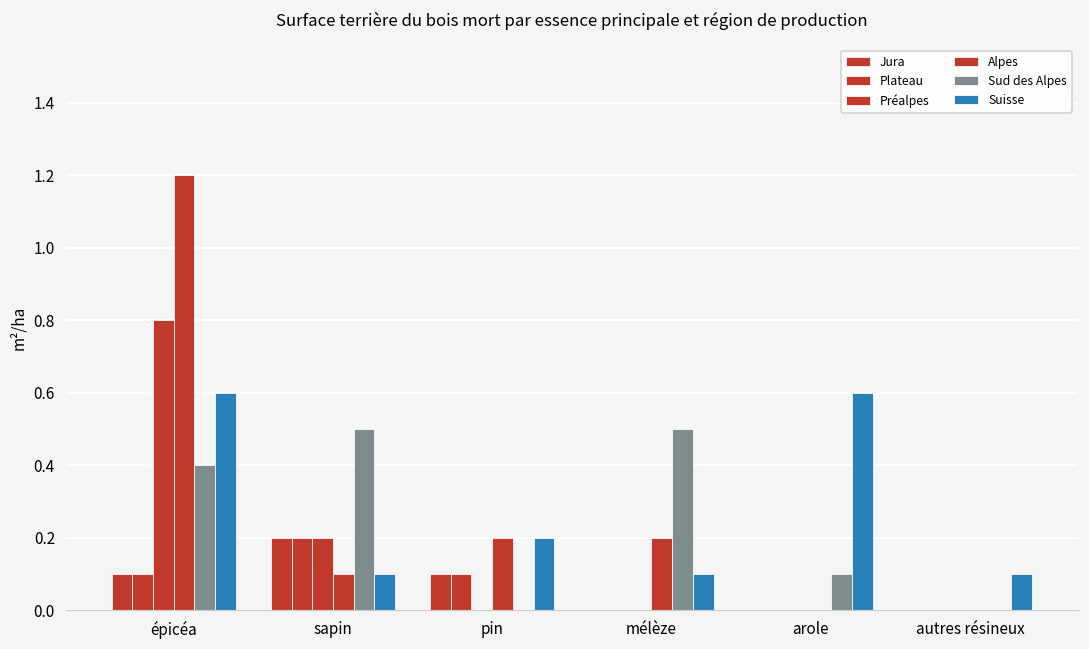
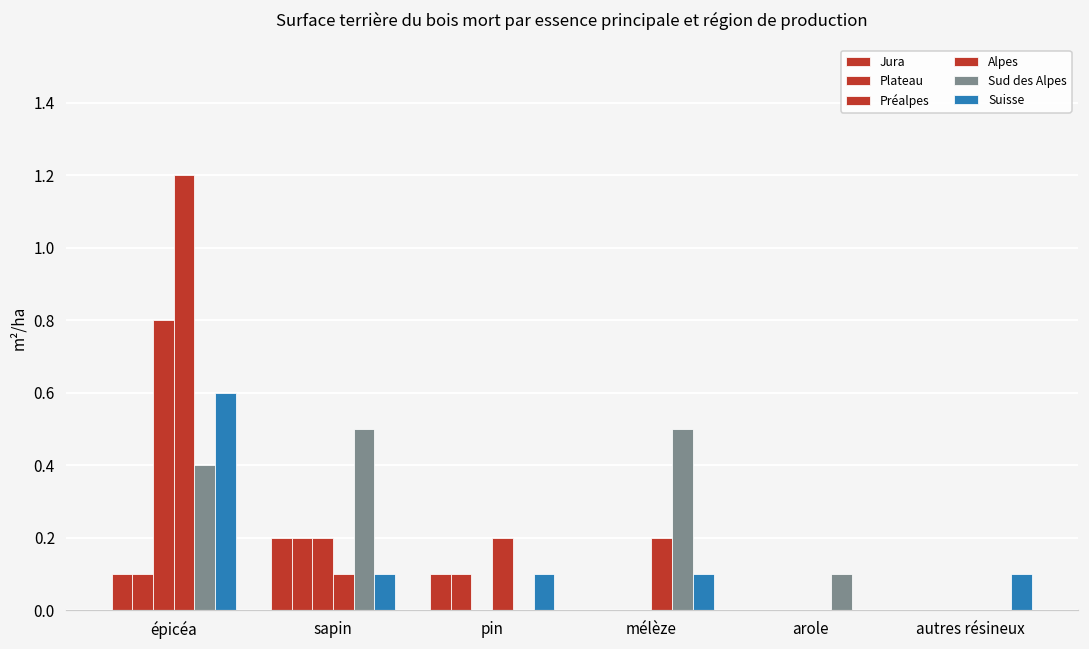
Suisse, pin: 0.2 -> 0.1
Suisse, arole: 0.6 -> 0.0
